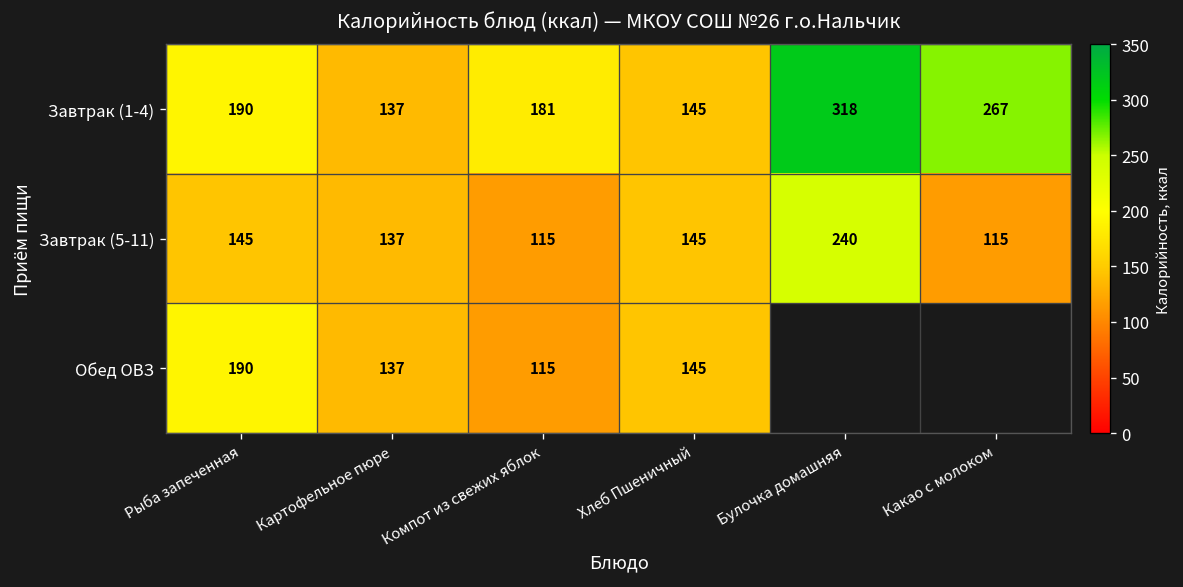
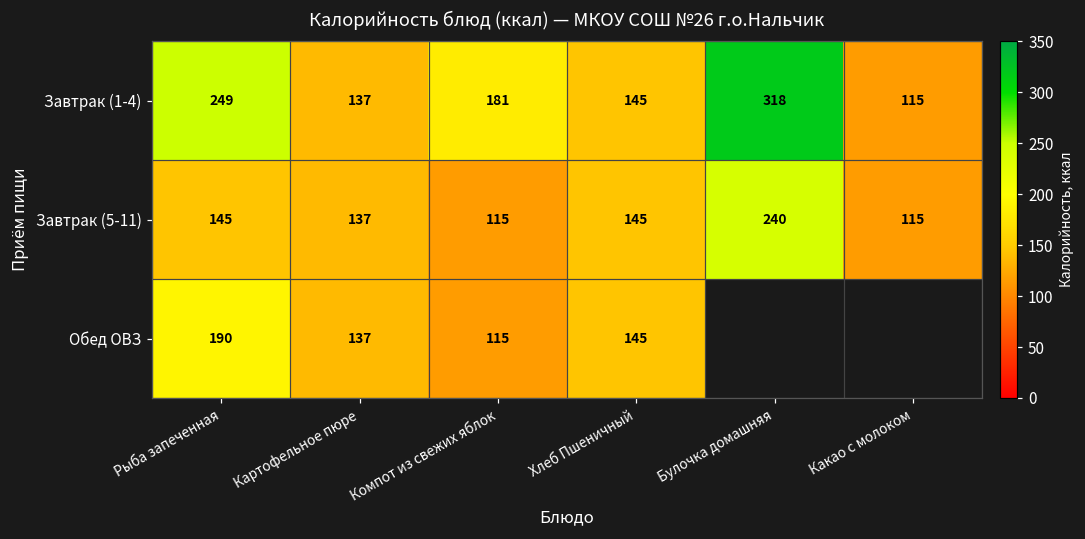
Завтрак (1-4), Рыба запеченная: 190 -> 249
Завтрак (1-4), Какао с молоком: 267 -> 115
